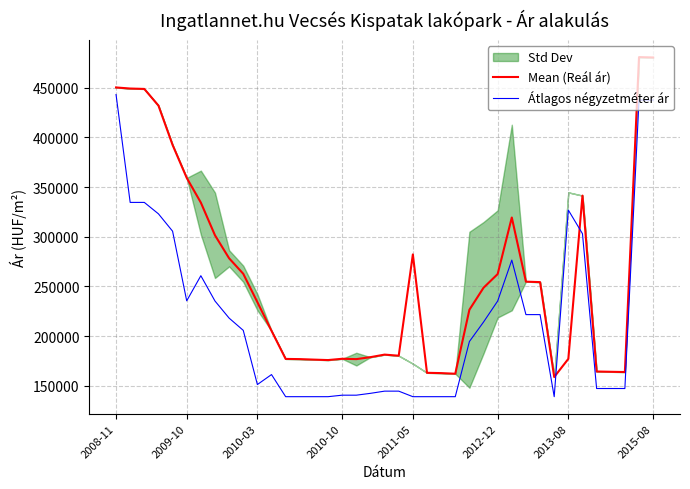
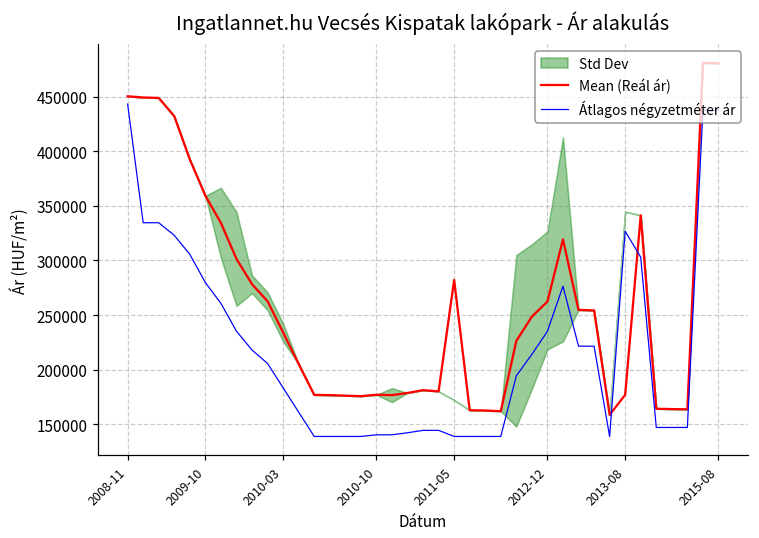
Átlagos négyzetméter ár, 2009-10: 240000 -> 280000
Átlagos négyzetméter ár, 2010-03: 150000 -> 180000
